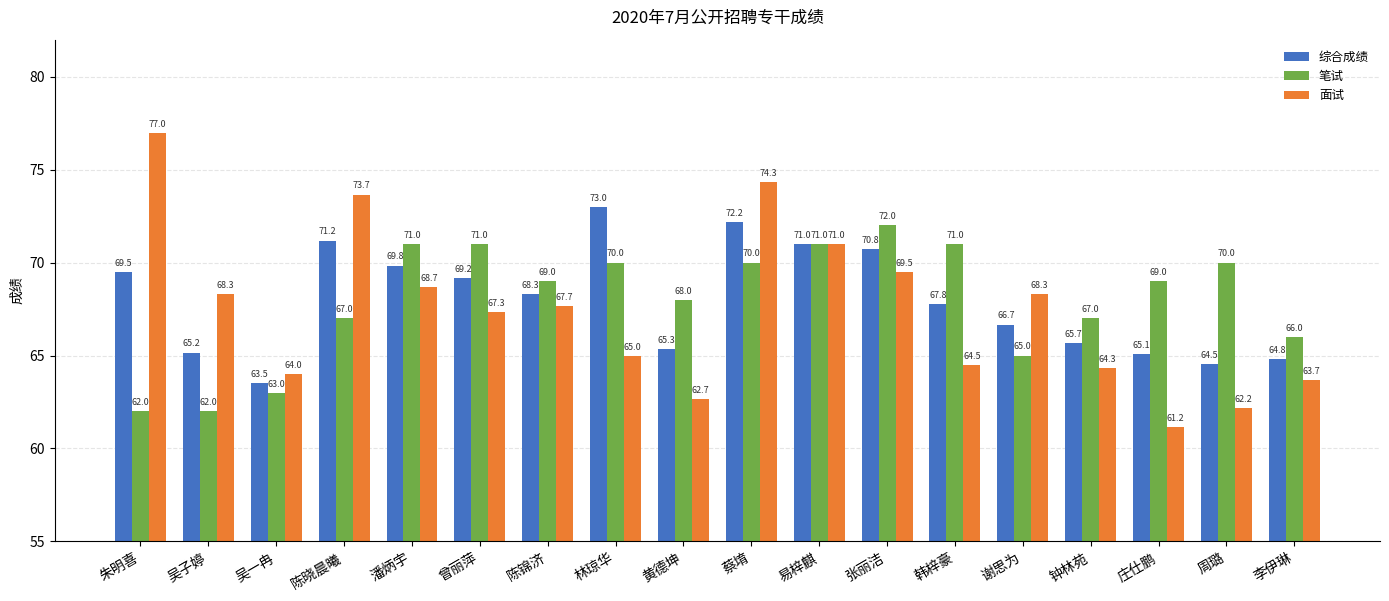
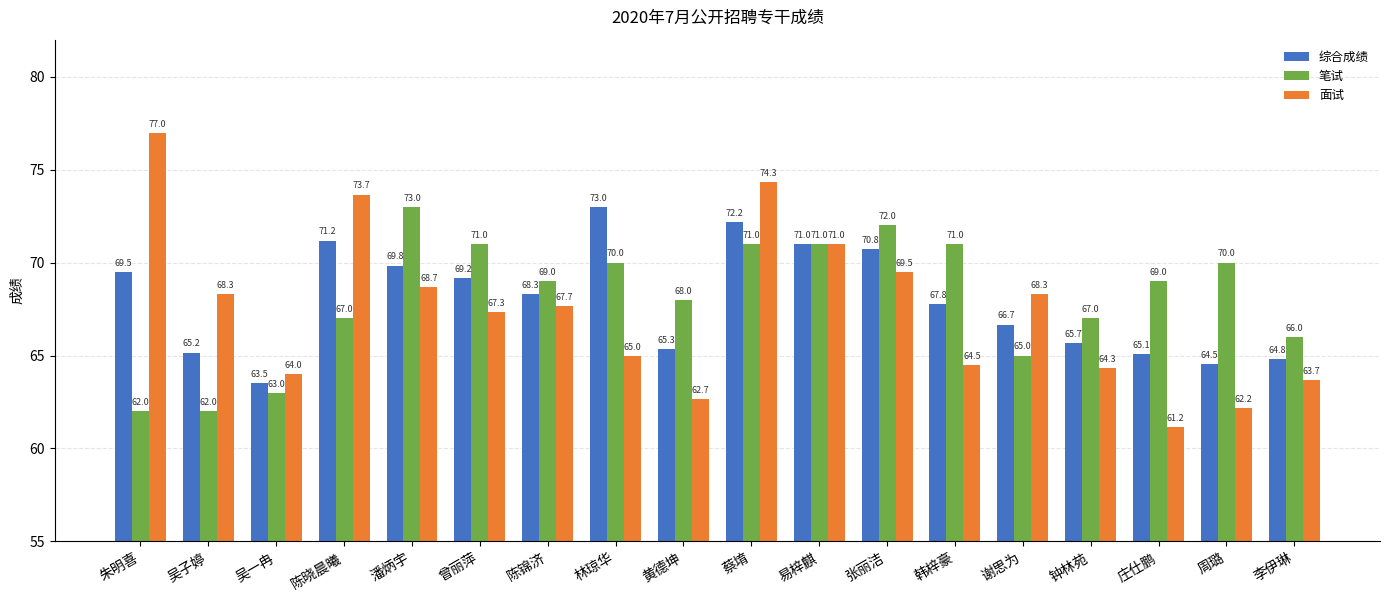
笔试, 潘炳宇: 71.0 -> 73.0
笔试, 蔡堉: 70.0 -> 71.0
